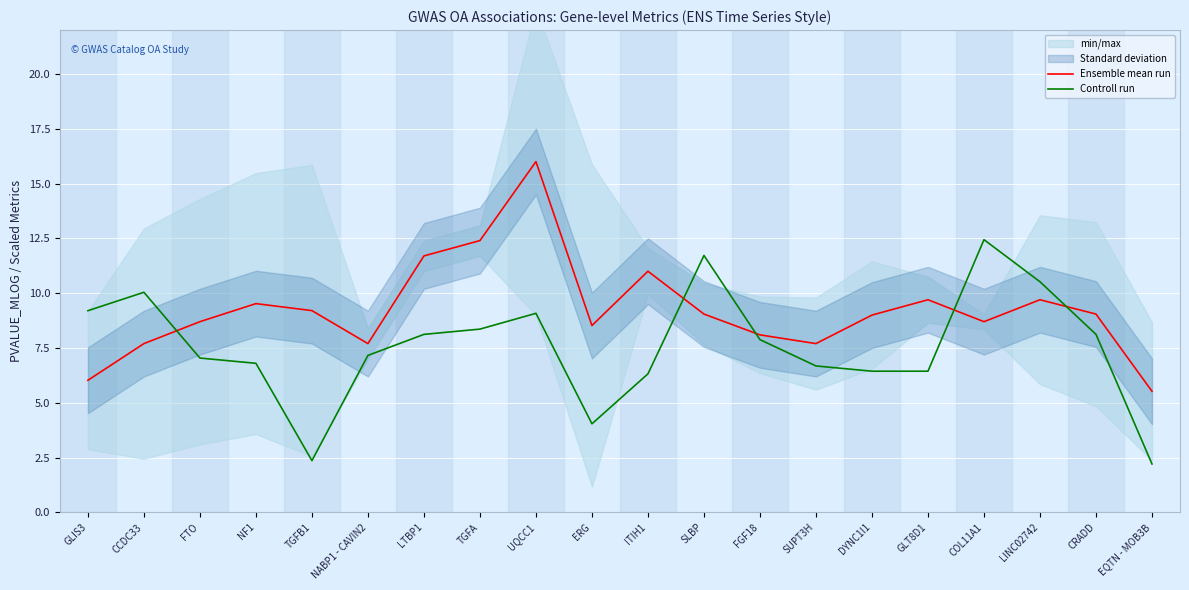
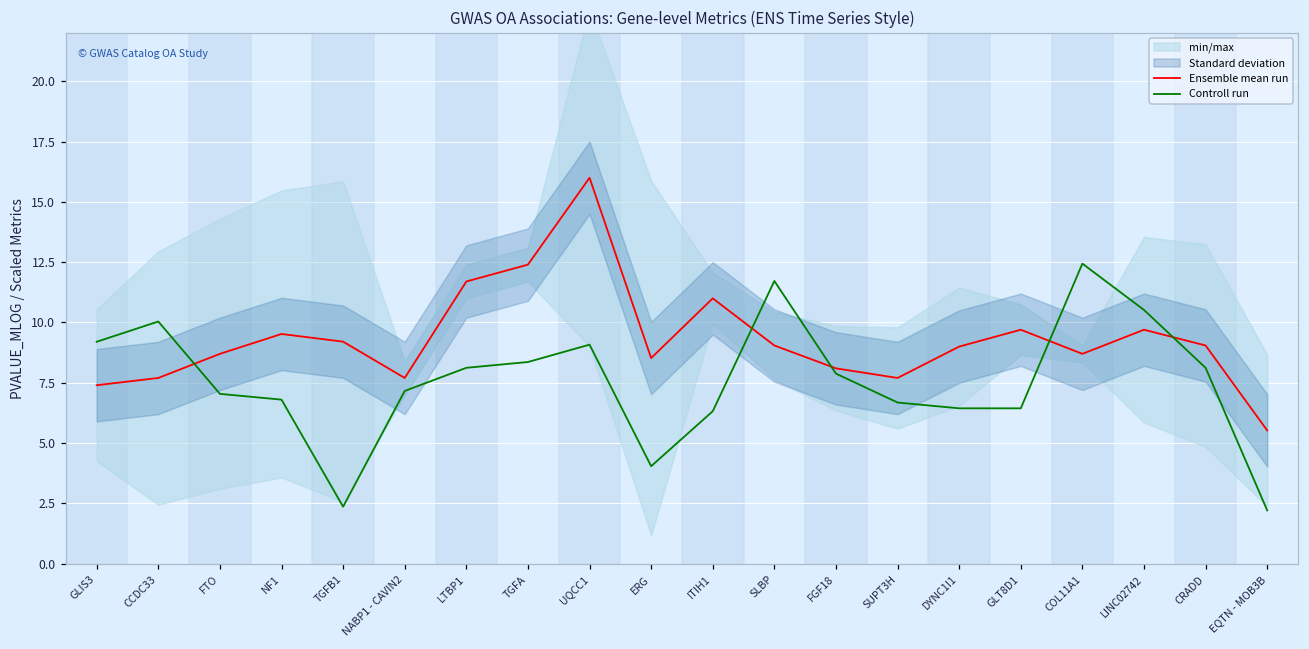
Ensemble mean run, GLIS3: 6.0 -> 7.4
